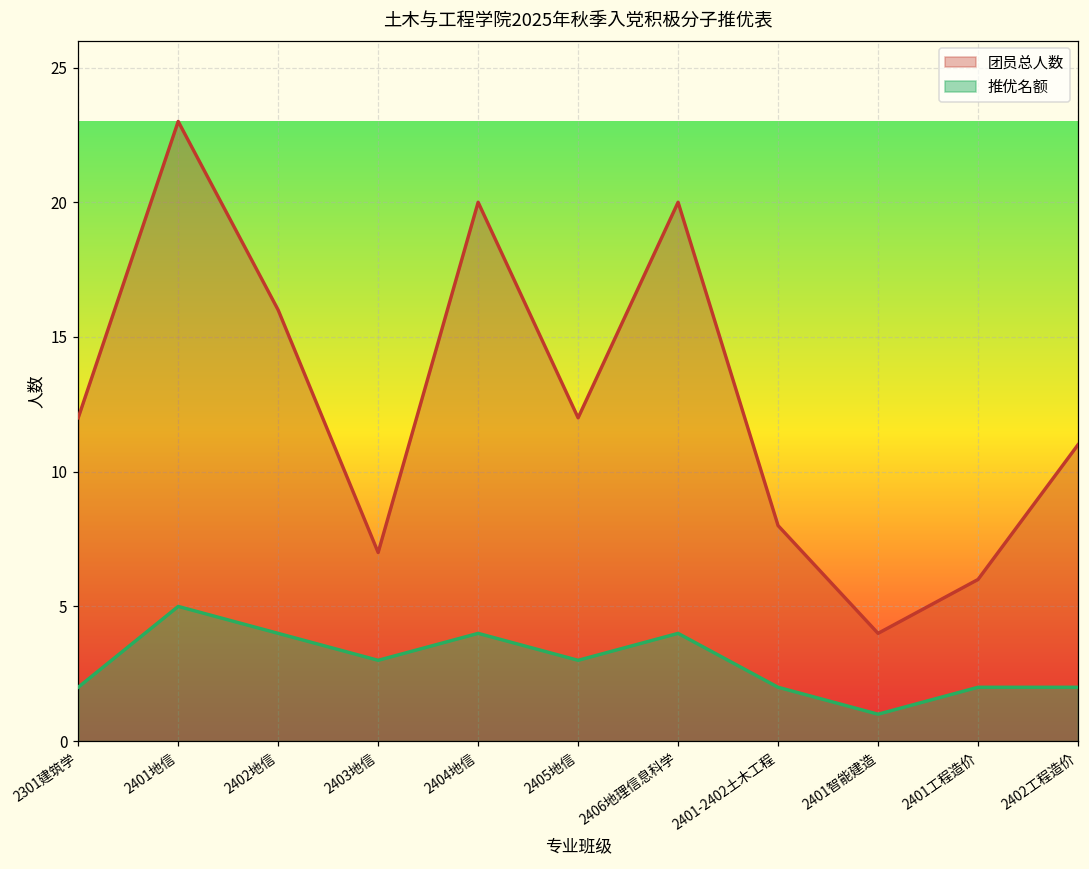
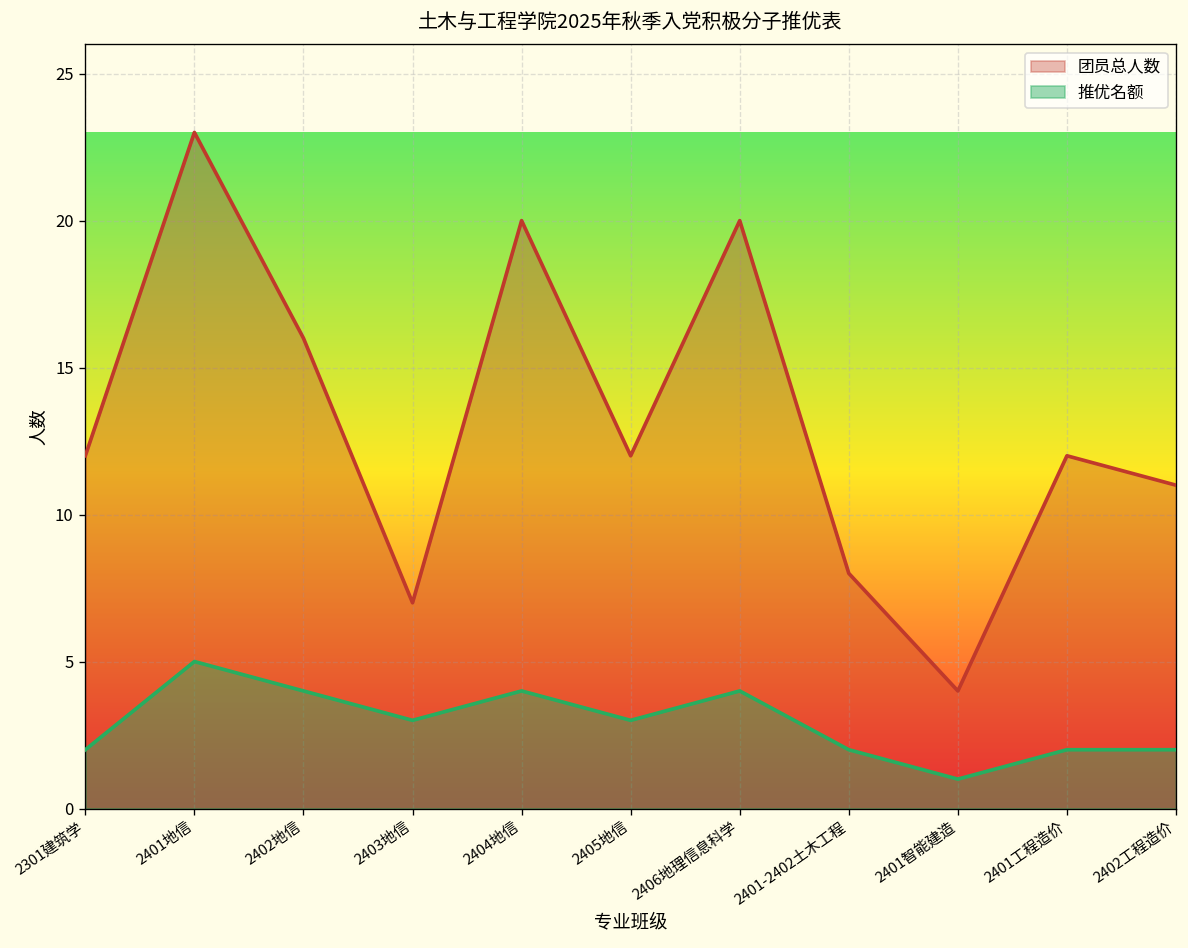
团员总人数, 2401工程造价: 6 -> 12
